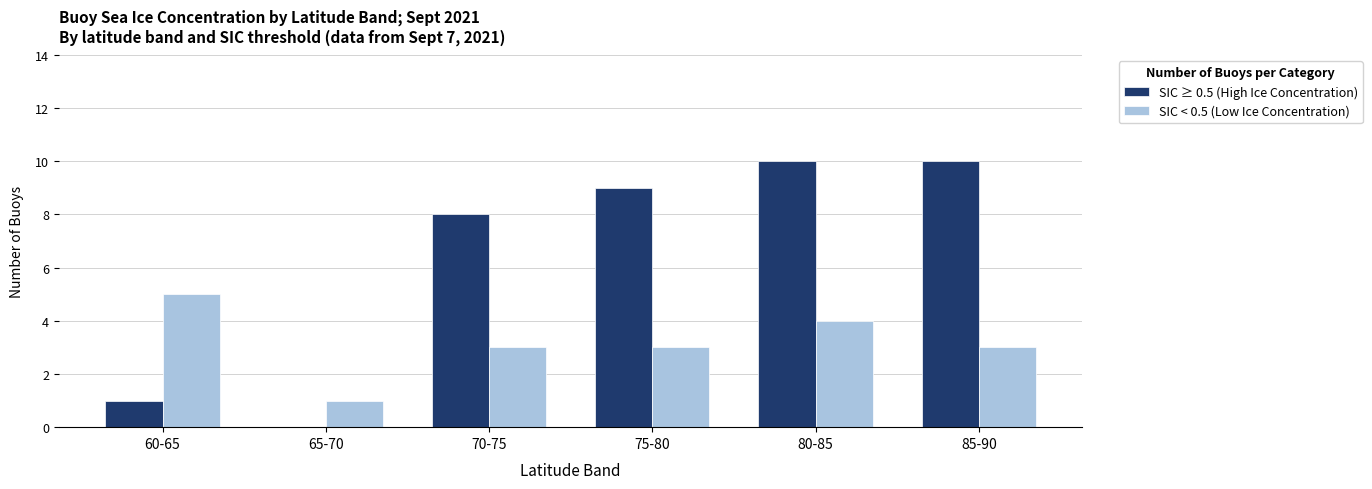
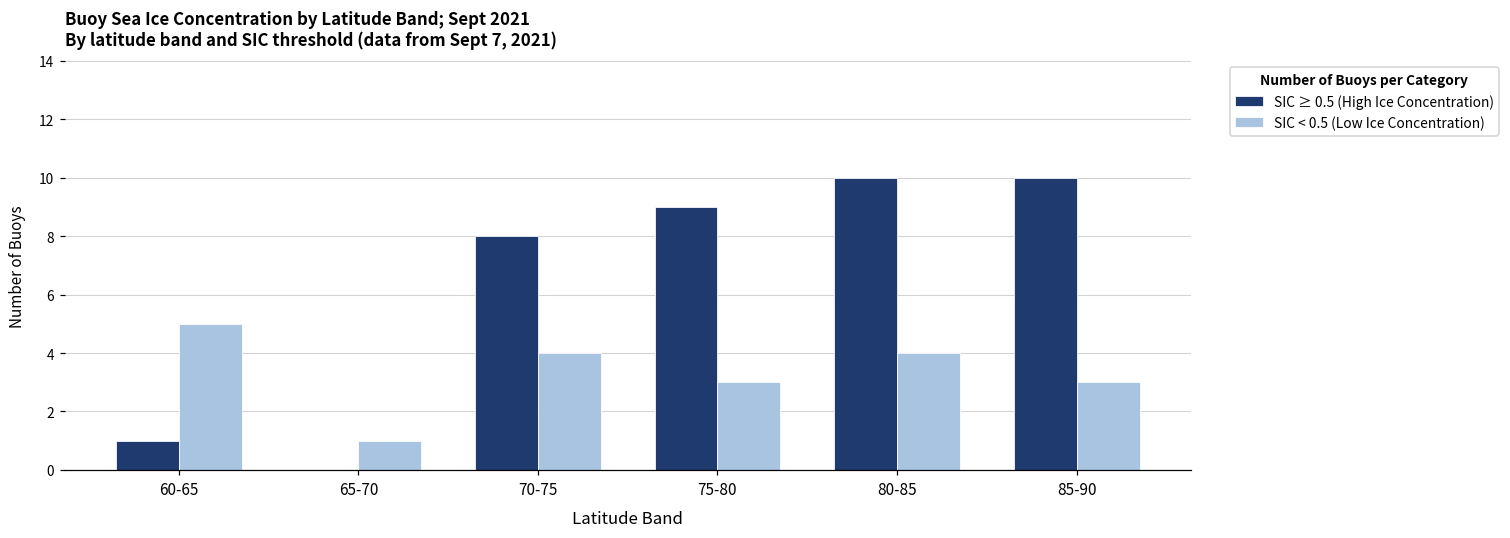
SIC < 0.5 (Low Ice Concentration), 70-75: 3 -> 4
